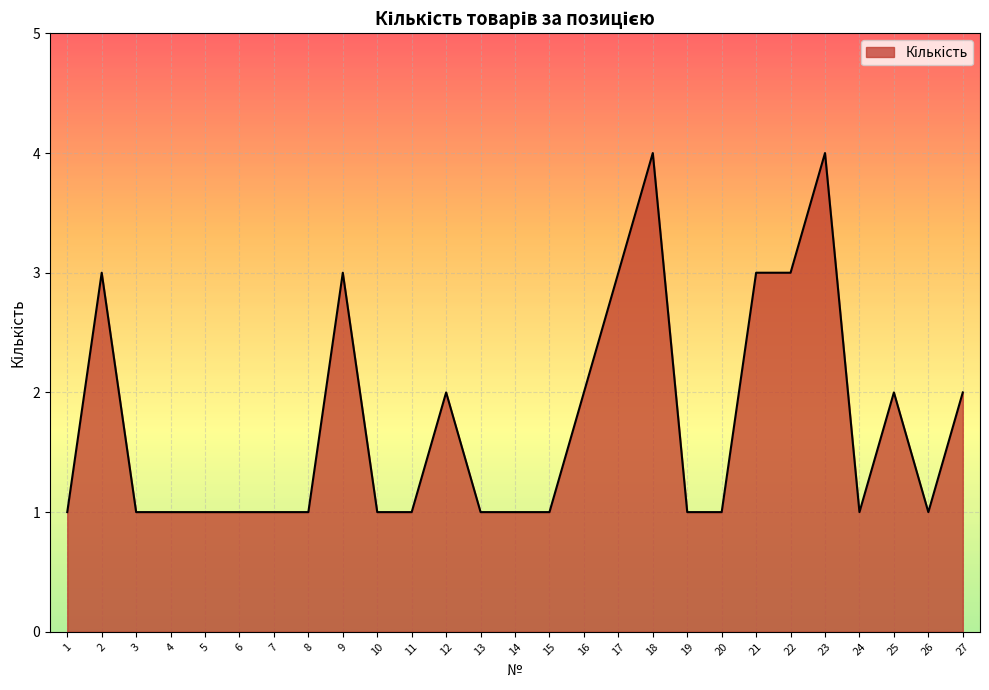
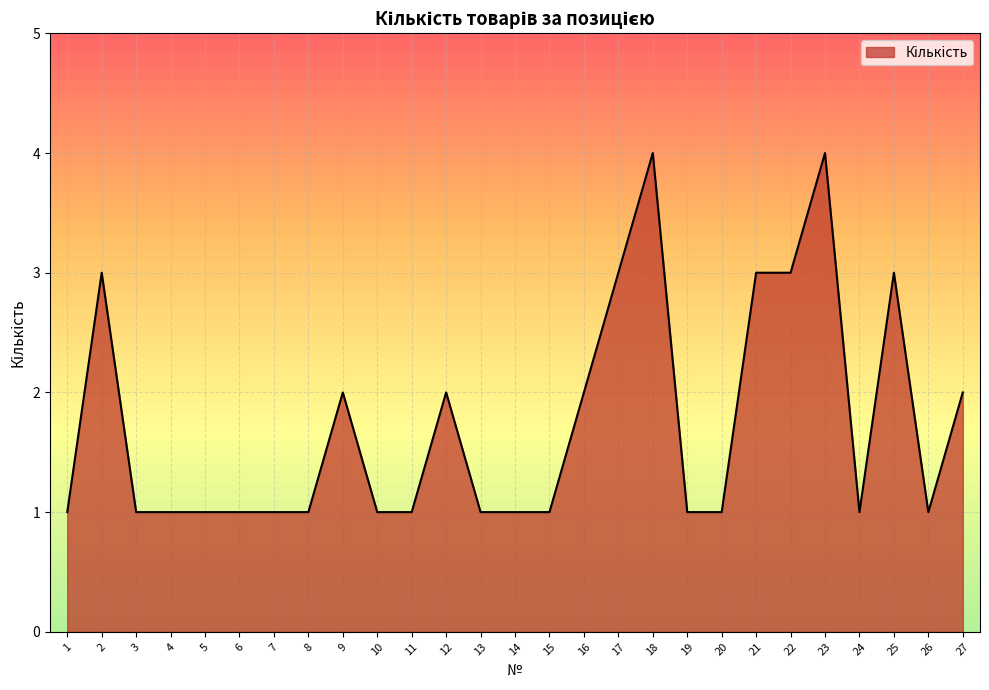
9: 3 -> 2
25: 2 -> 3
